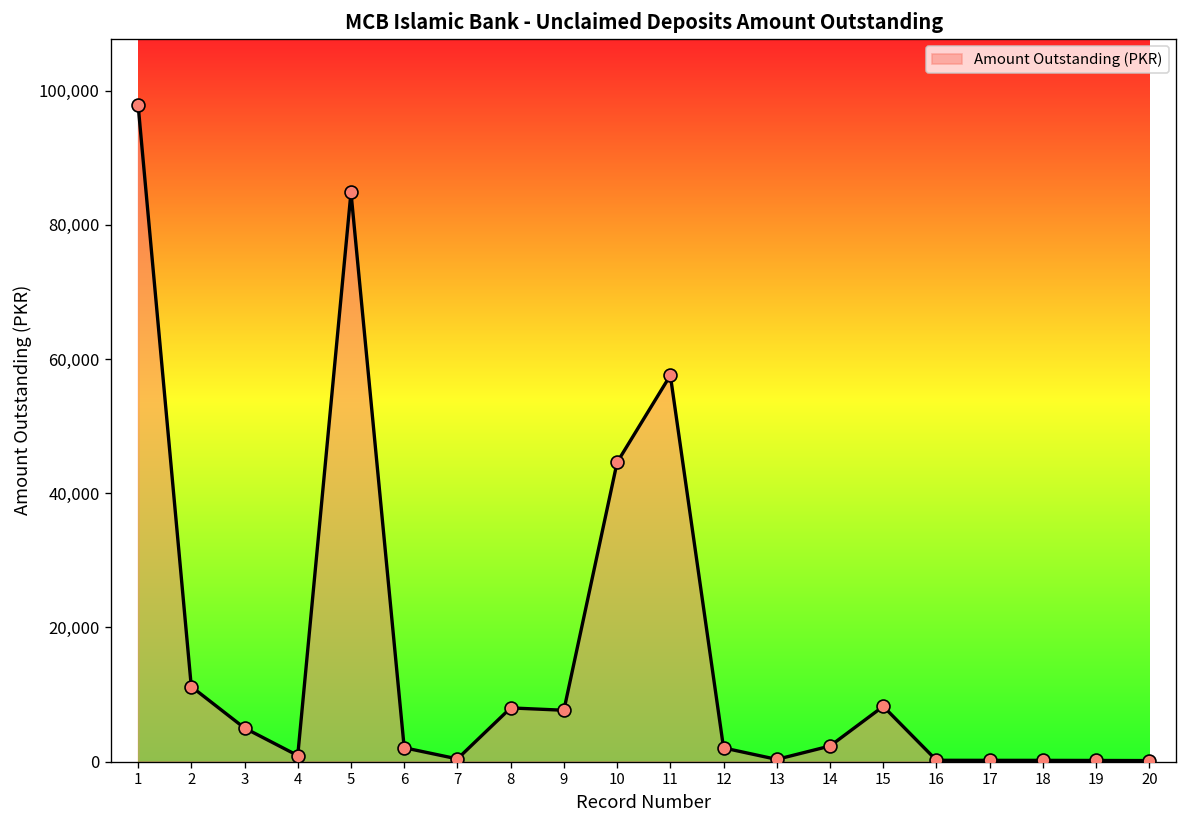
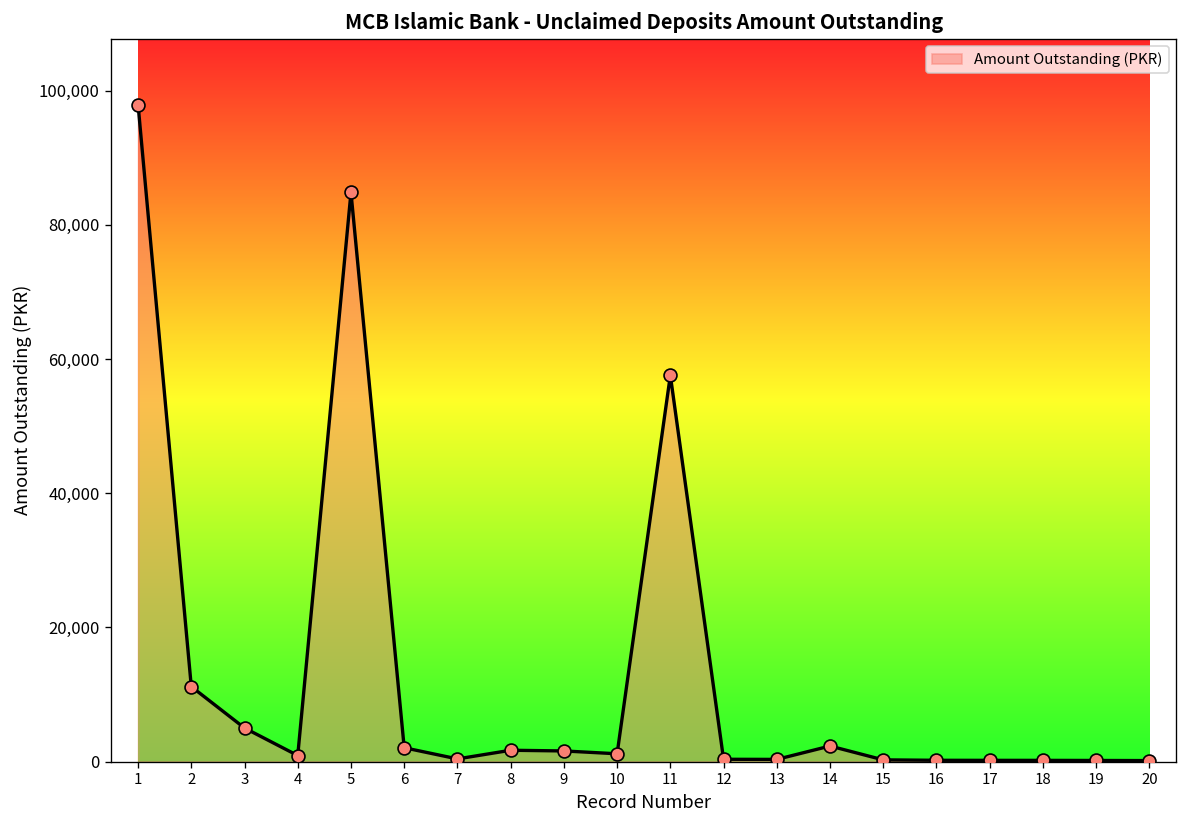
8: 8,000 -> 2,000
9: 8,000 -> 2,000
10: 45,000 -> 1,000
12: 2,000 -> 0
15: 8,000 -> 0
